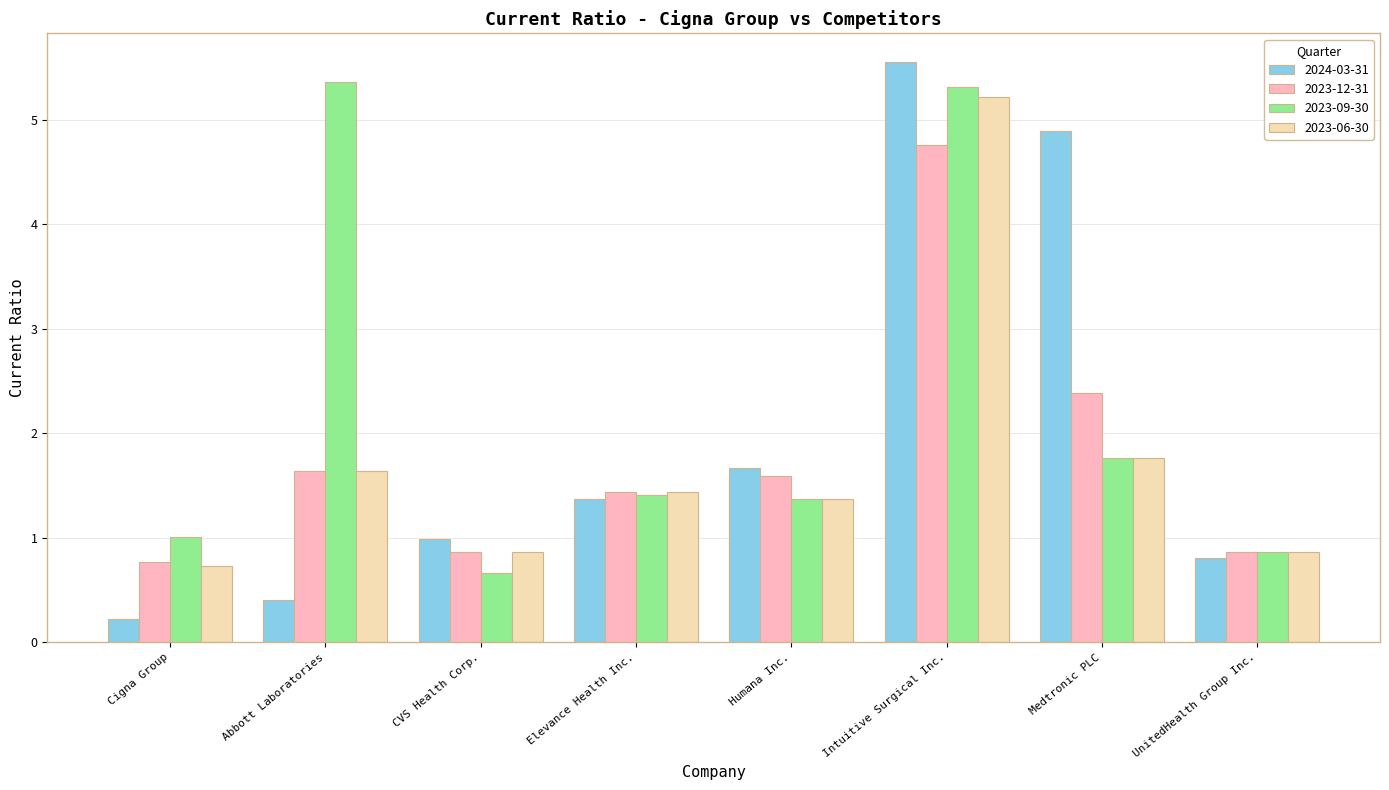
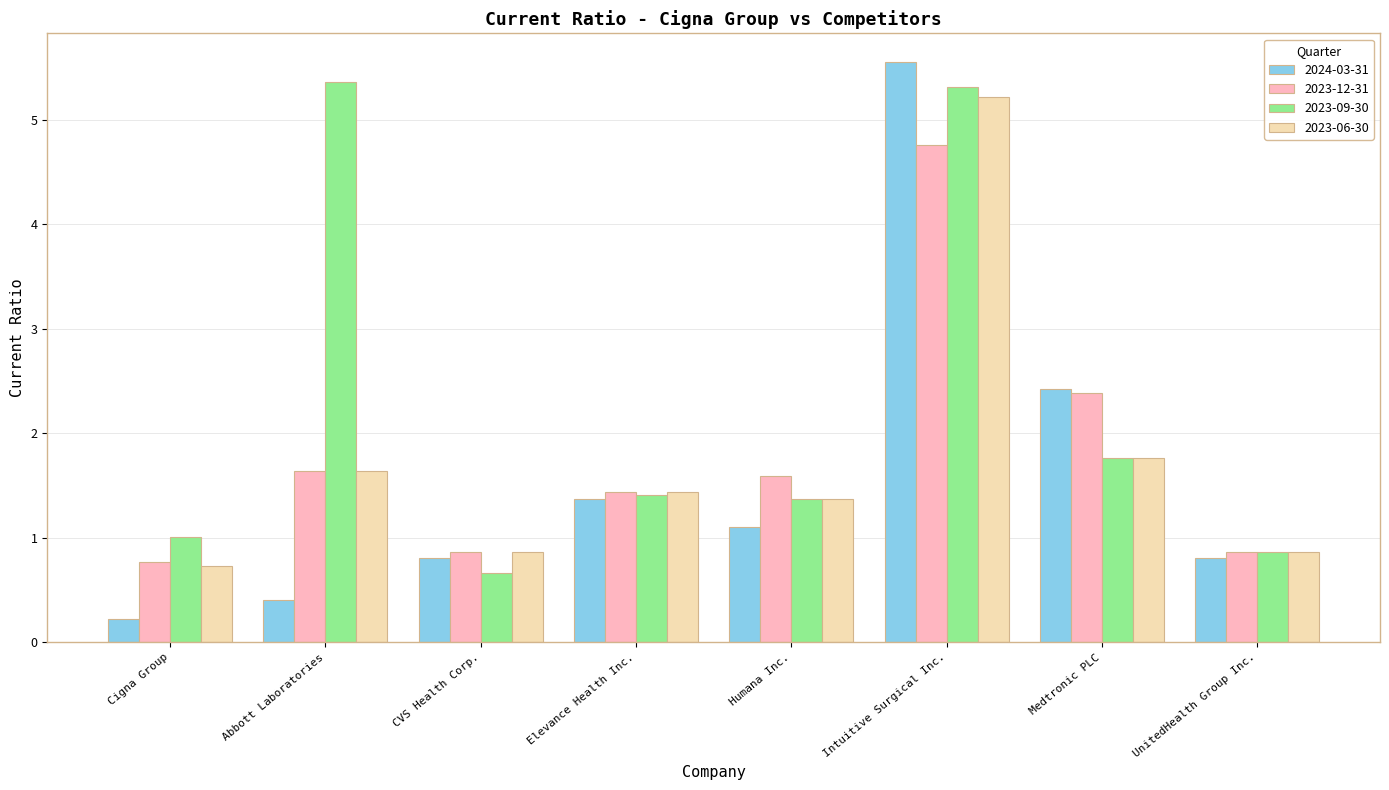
2024-03-31, CVS Health Corp.: 0.99 -> 0.81
2024-03-31, Humana Inc.: 1.67 -> 1.10
2024-03-31, Medtronic PLC: 4.89 -> 2.42
